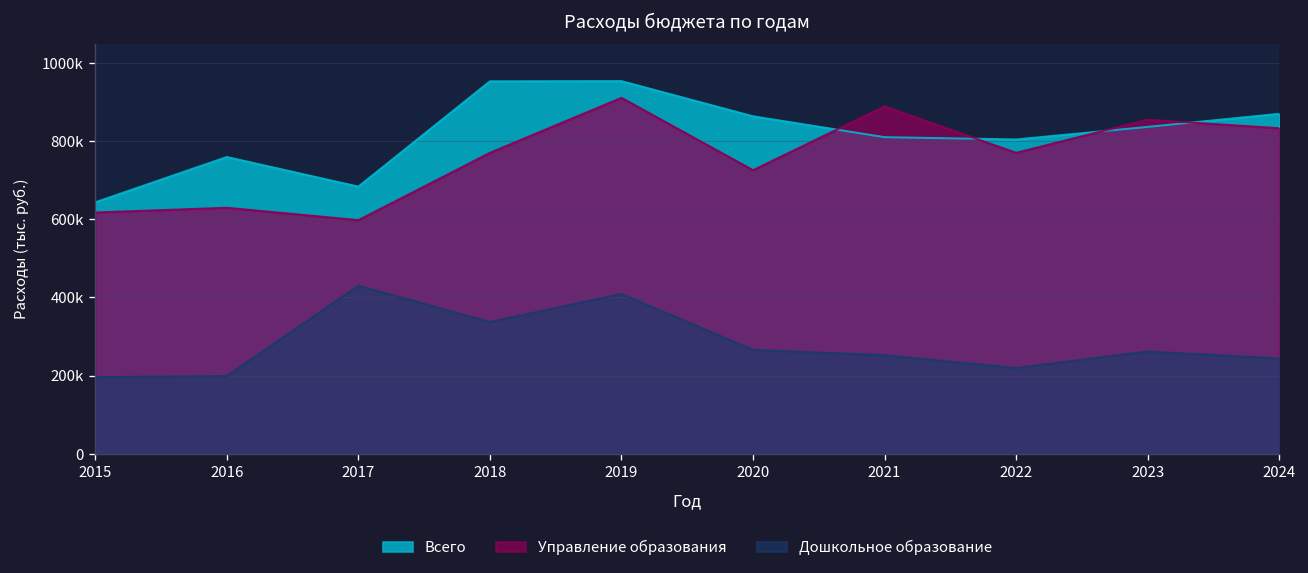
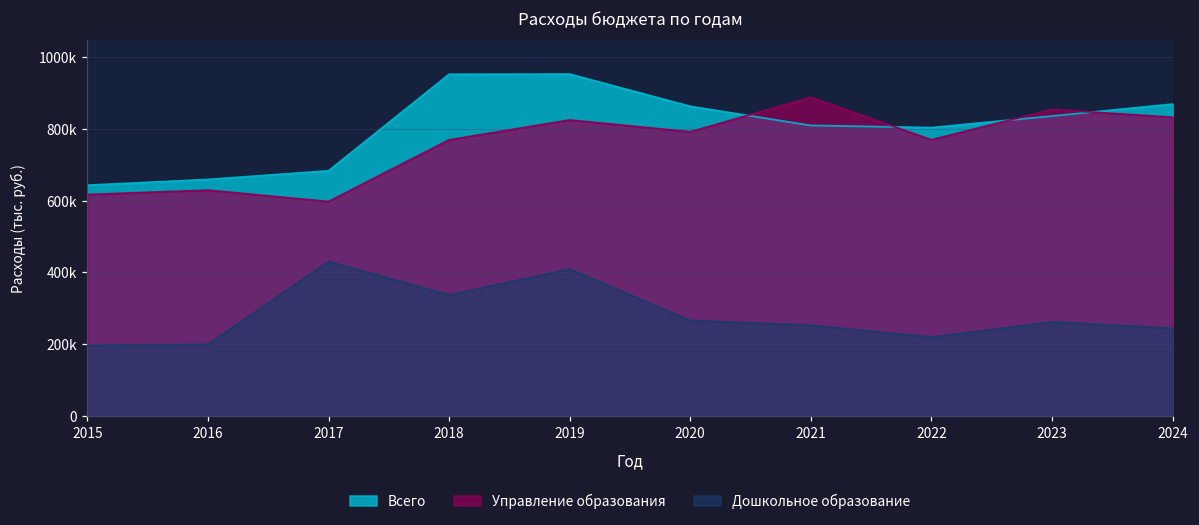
Всего, 2016: 760000 -> 660000
Управление образования, 2019: 910000 -> 830000
Управление образования, 2020: 730000 -> 790000
